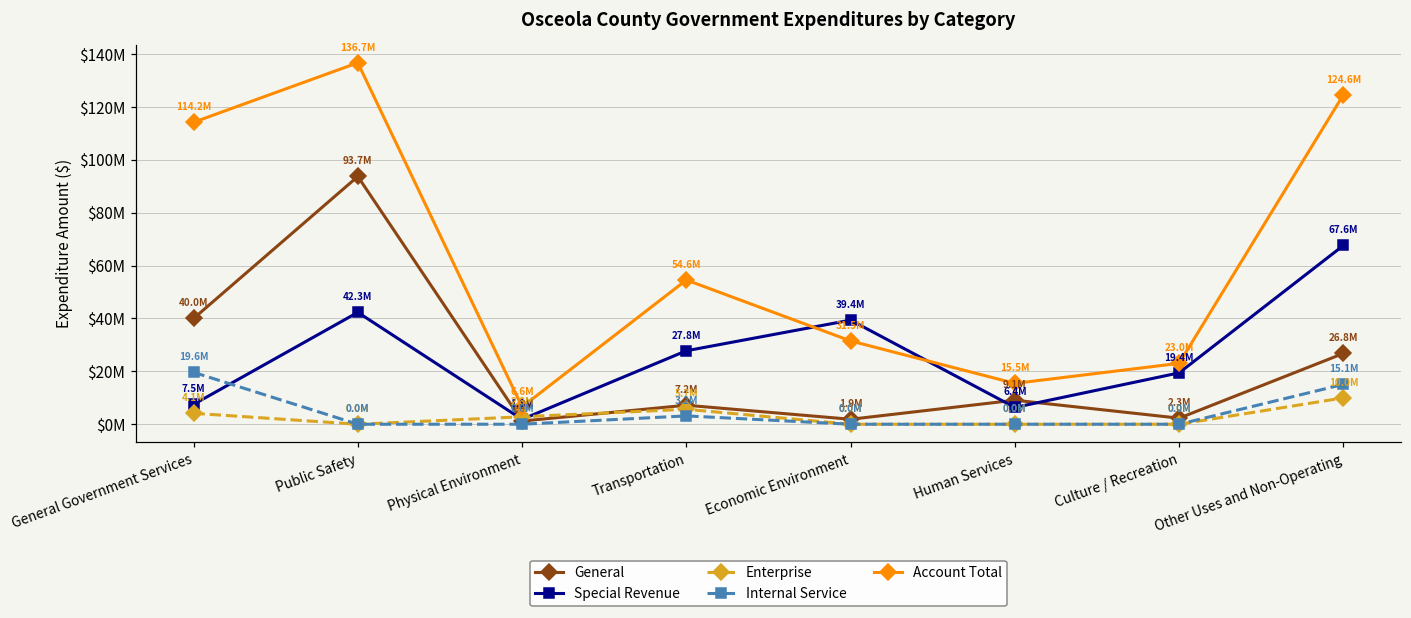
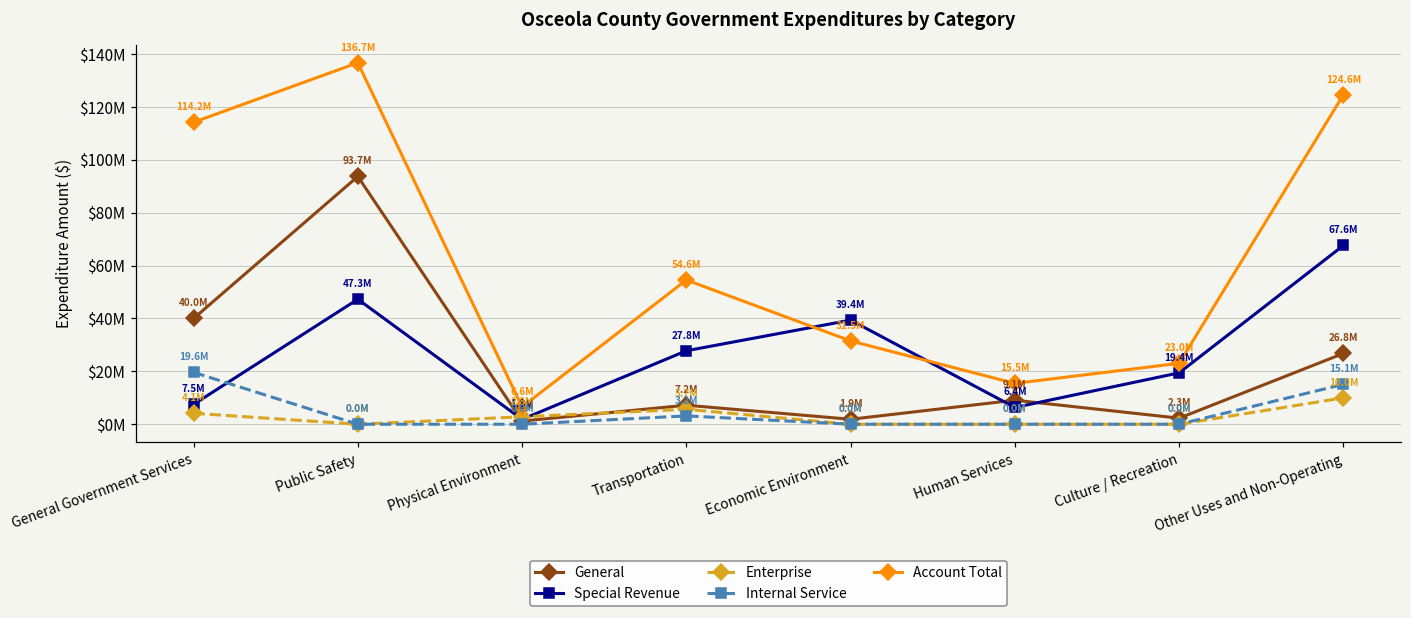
Special Revenue, Public Safety: 42.3M -> 47.3M
